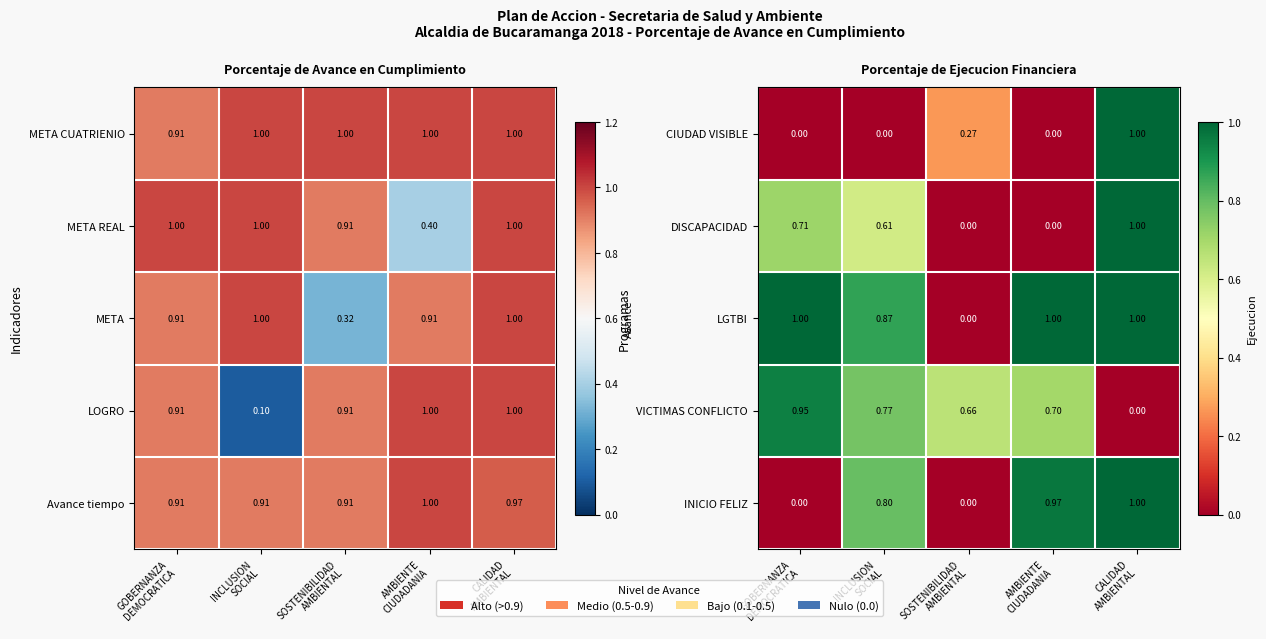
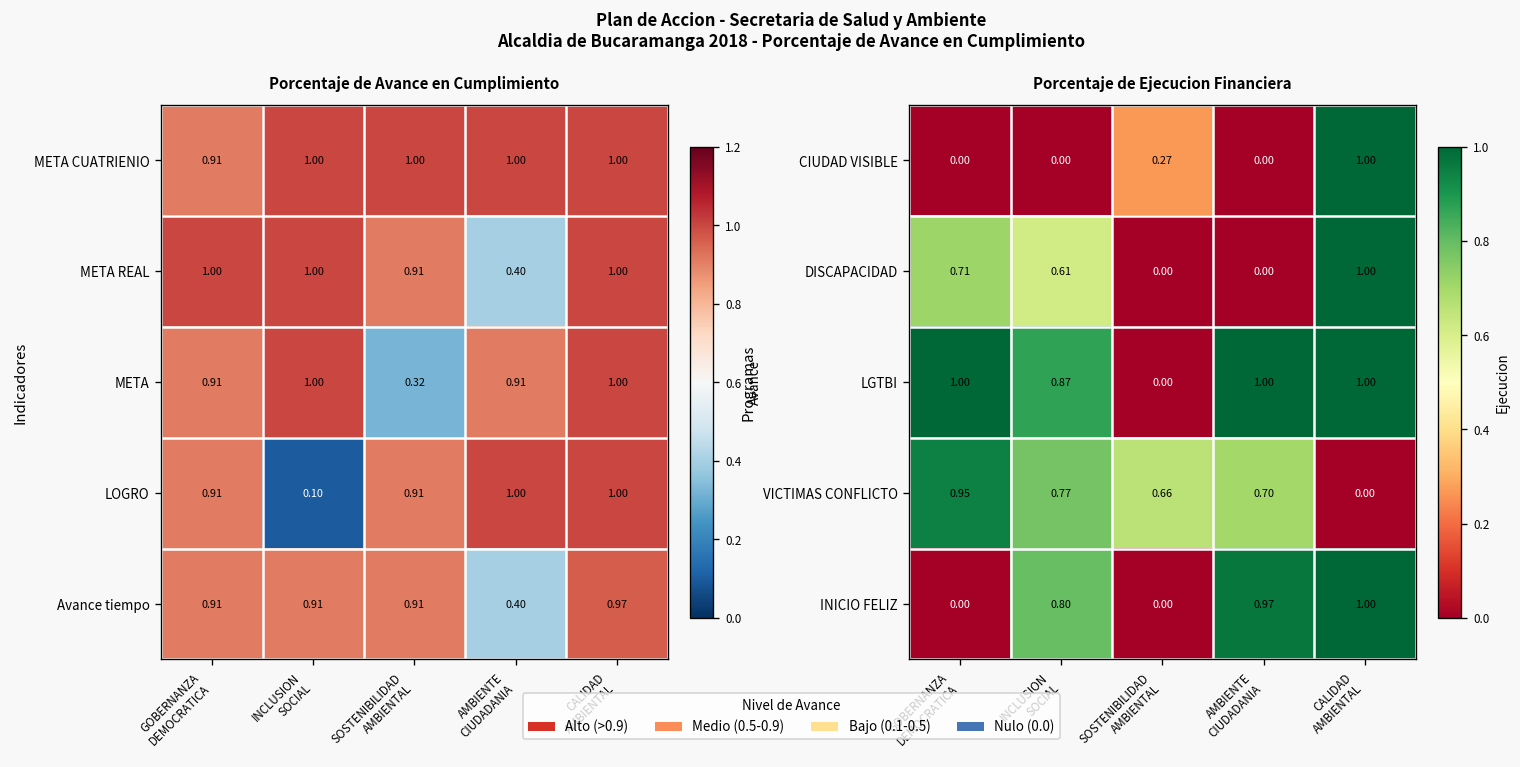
Porcentaje de Avance en Cumplimiento, Avance tiempo, AMBIENTE CIUDADANIA: 1.00 -> 0.40
